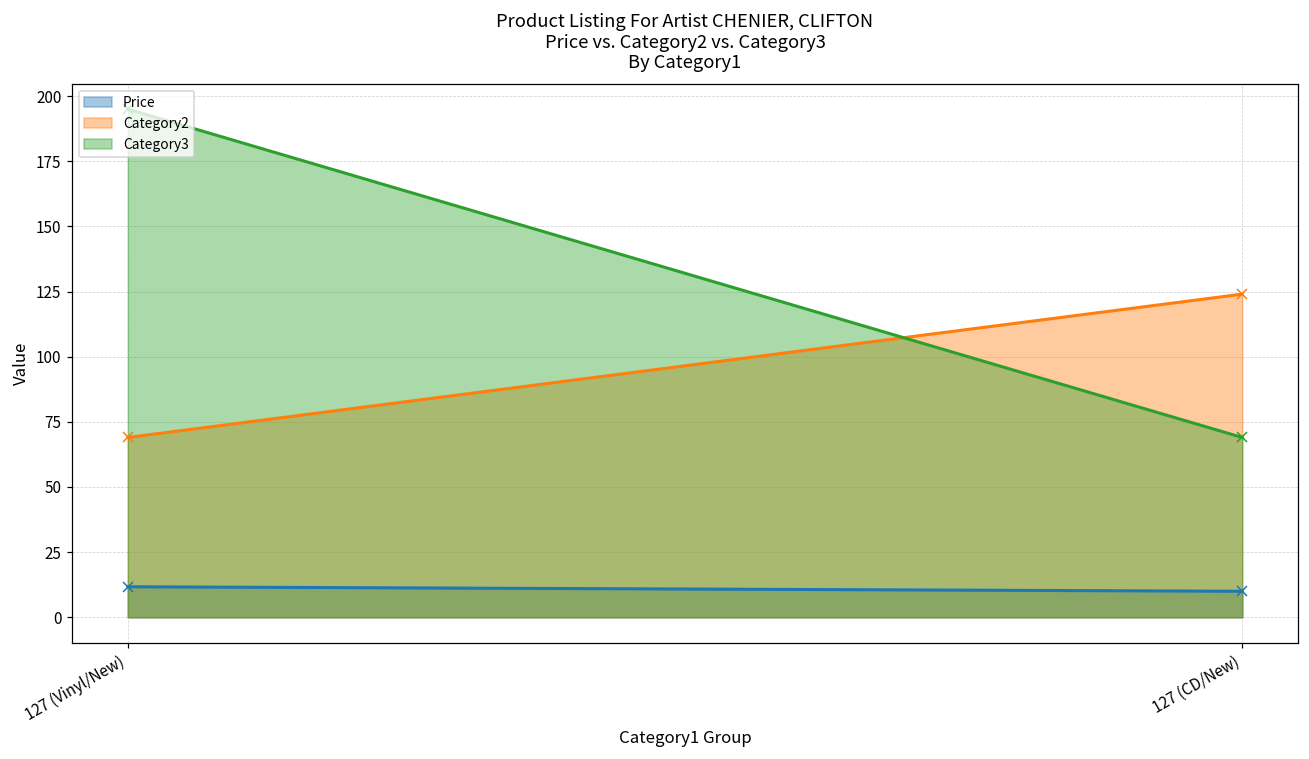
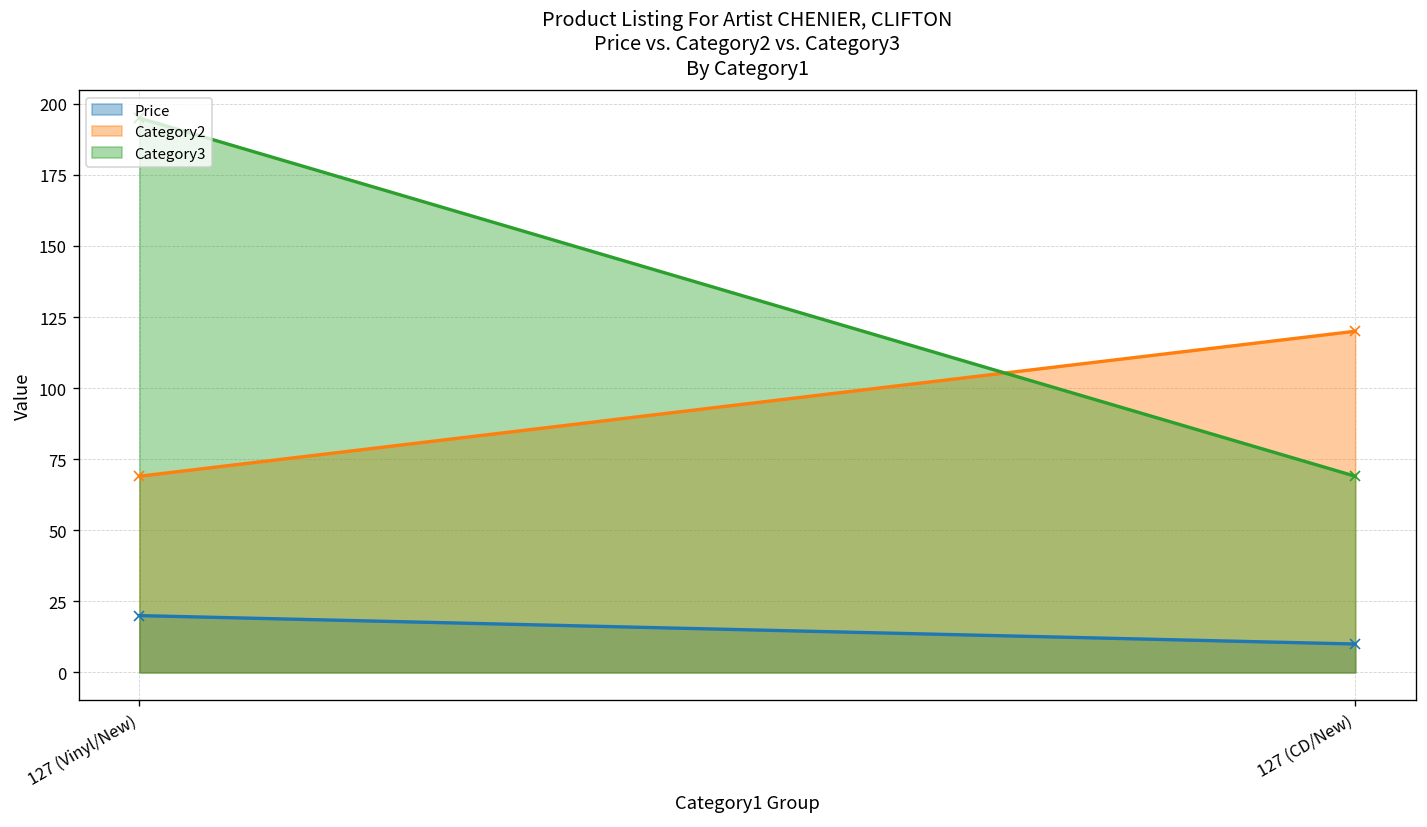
Price, 127 (Vinyl/New): 12 -> 20
Category2, 127 (CD/New): 124 -> 120
